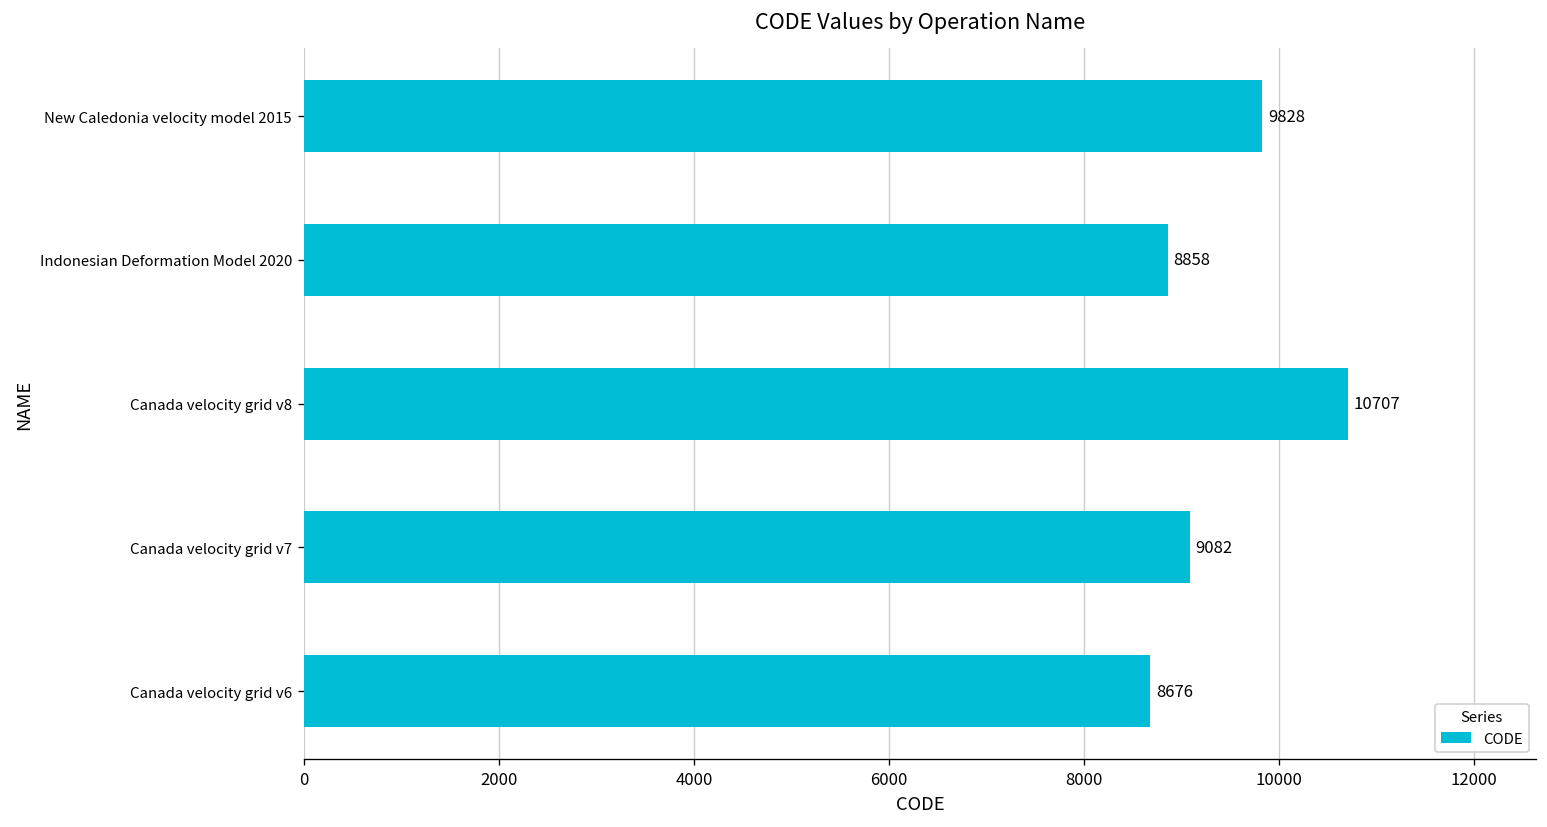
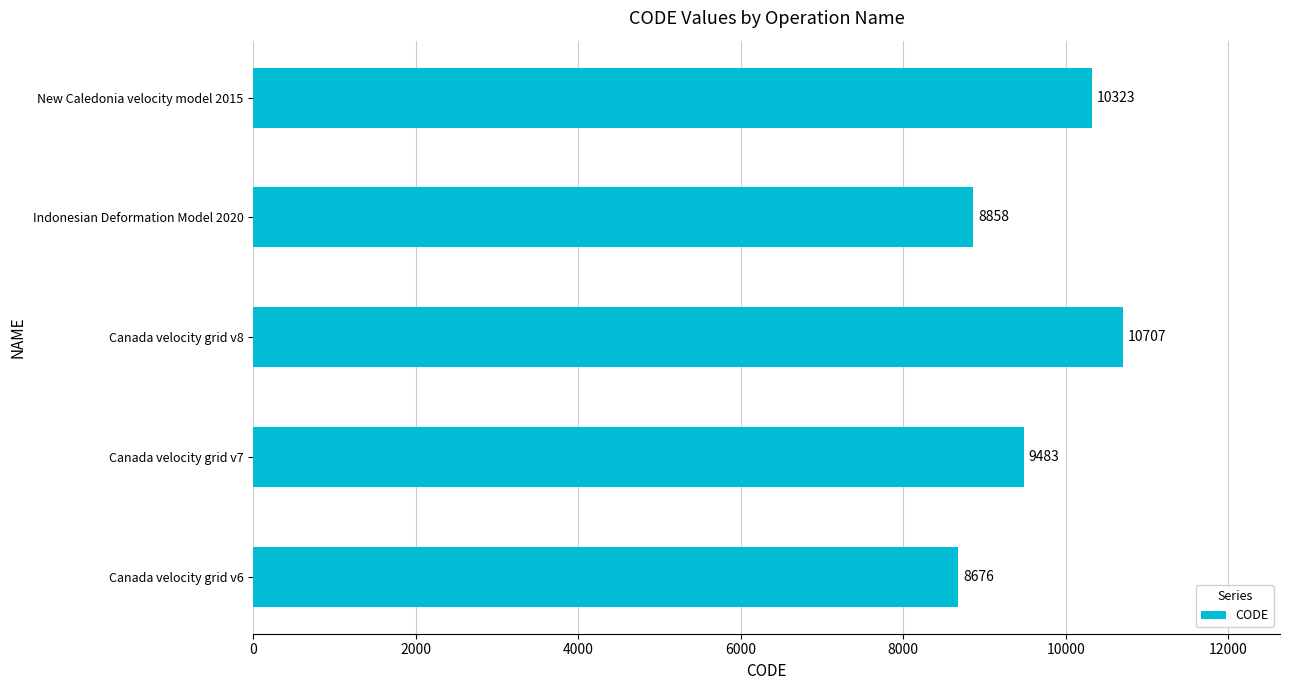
New Caledonia velocity model 2015: 9828 -> 10323
Canada velocity grid v7: 9082 -> 9483
